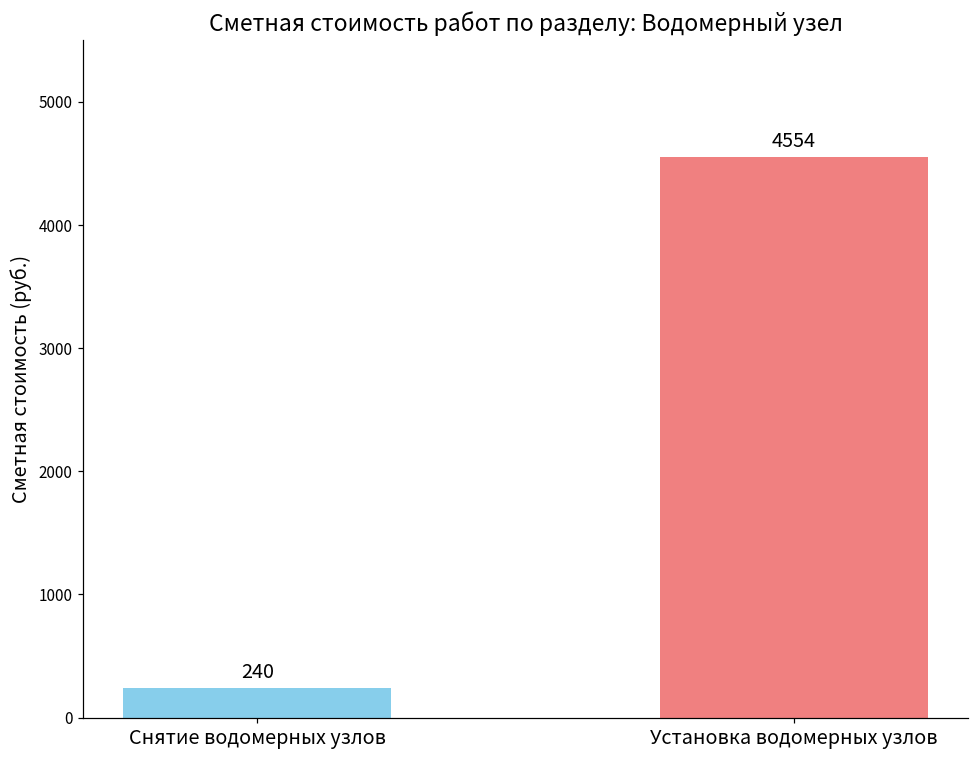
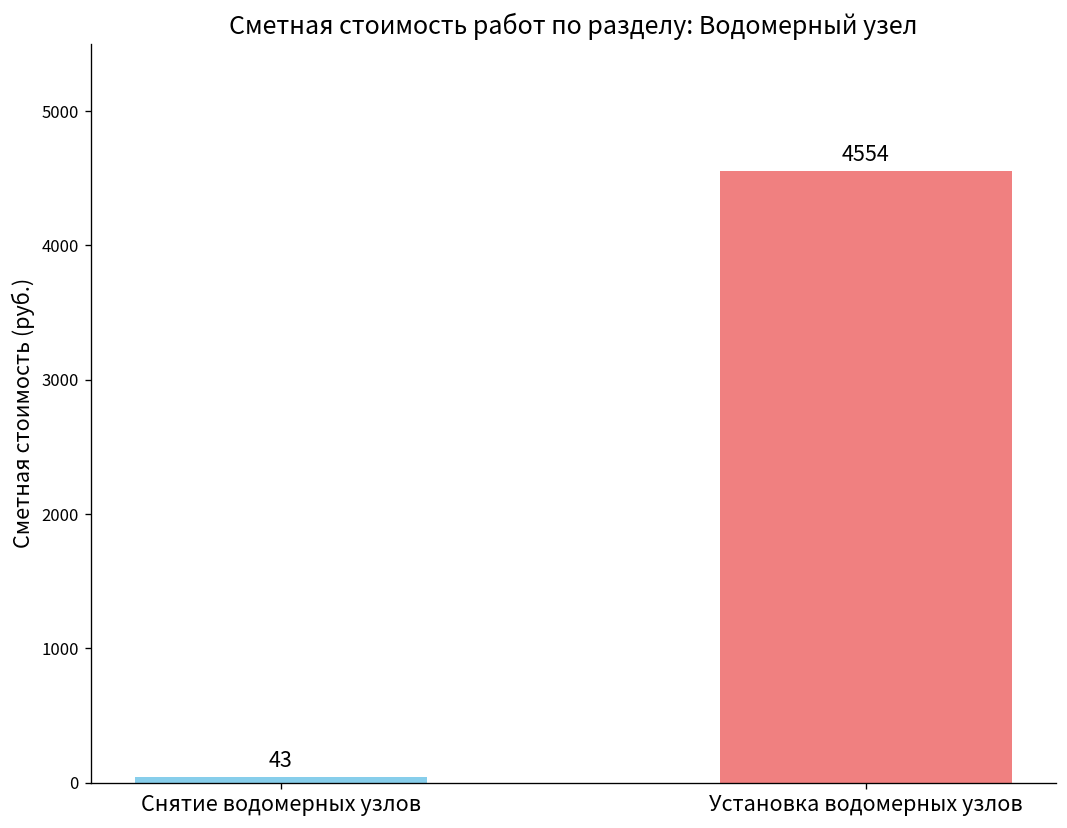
Снятие водомерных узлов: 240 -> 43
